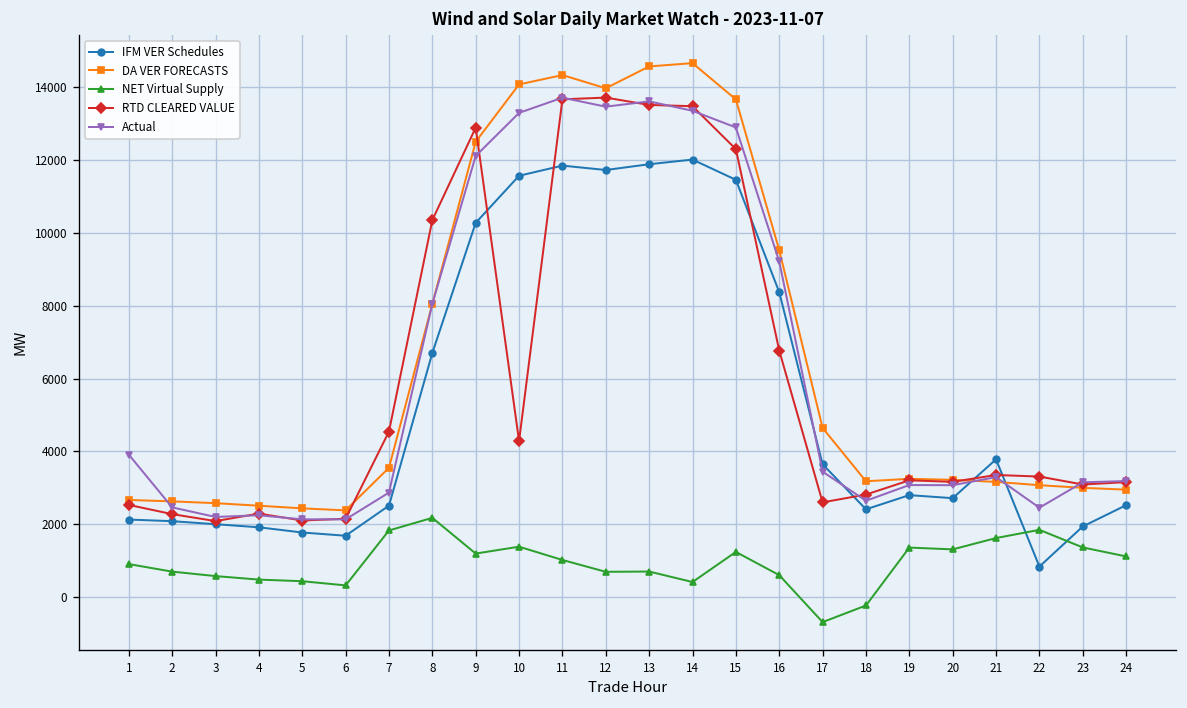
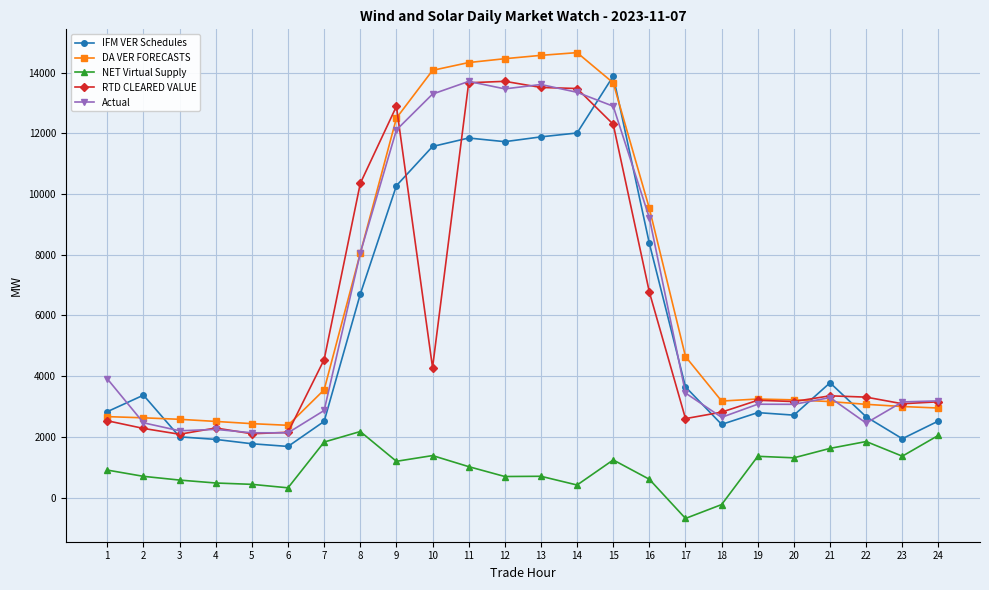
IFM VER Schedules, 1: 2100 -> 2800
IFM VER Schedules, 2: 2100 -> 3400
DA VER FORECASTS, 12: 14000 -> 14500
IFM VER Schedules, 15: 11500 -> 13900
IFM VER Schedules, 22: 800 -> 2700
NET Virtual Supply, 24: 1100 -> 2100
